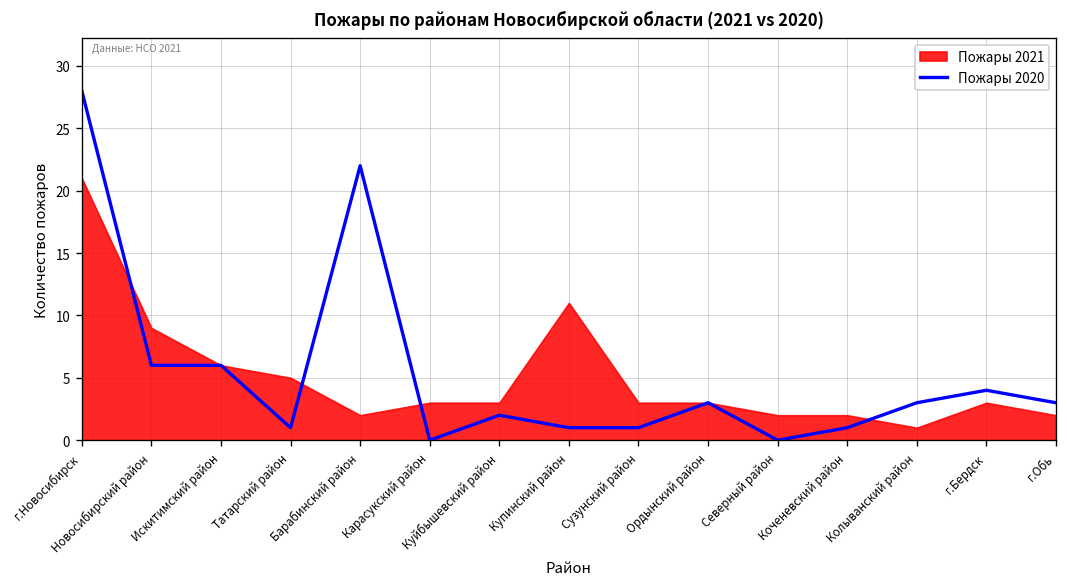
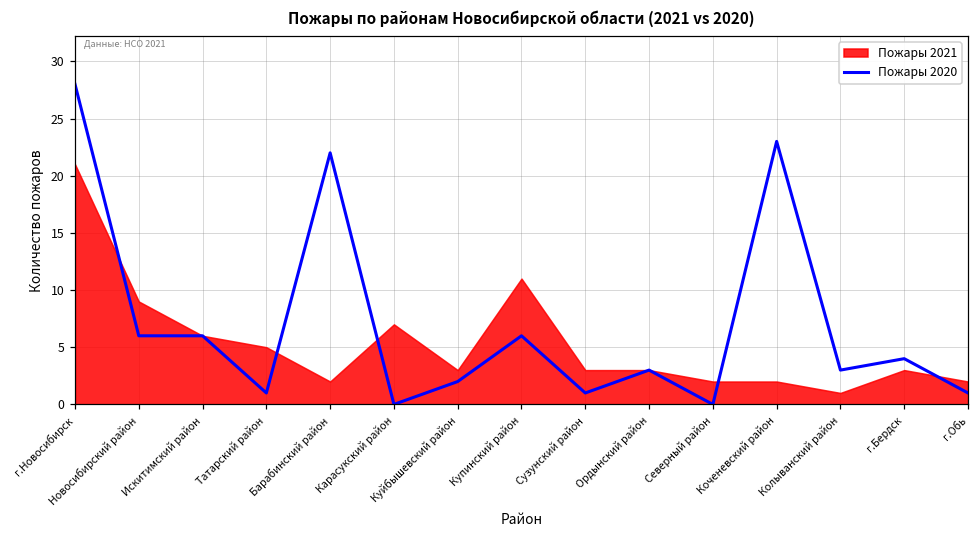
Пожары 2021, Карасукский район: 3 -> 7
Пожары 2020, Купинский район: 1 -> 6
Пожары 2020, Коченевский район: 1 -> 23
Пожары 2020, г.Обь: 3 -> 1
